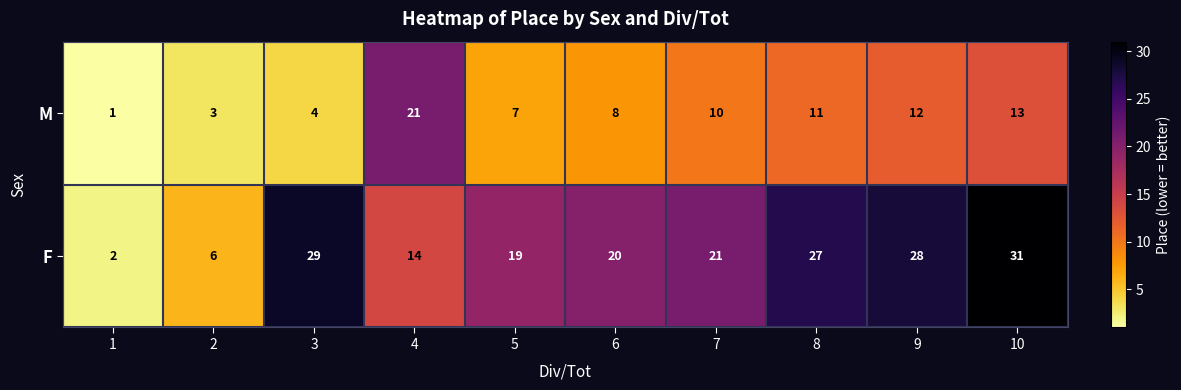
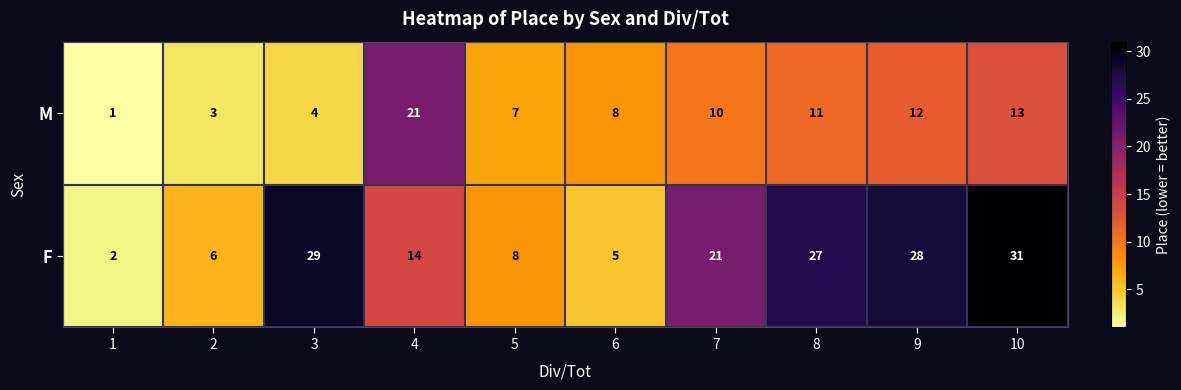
F, 5: 19 -> 8
F, 6: 20 -> 5
